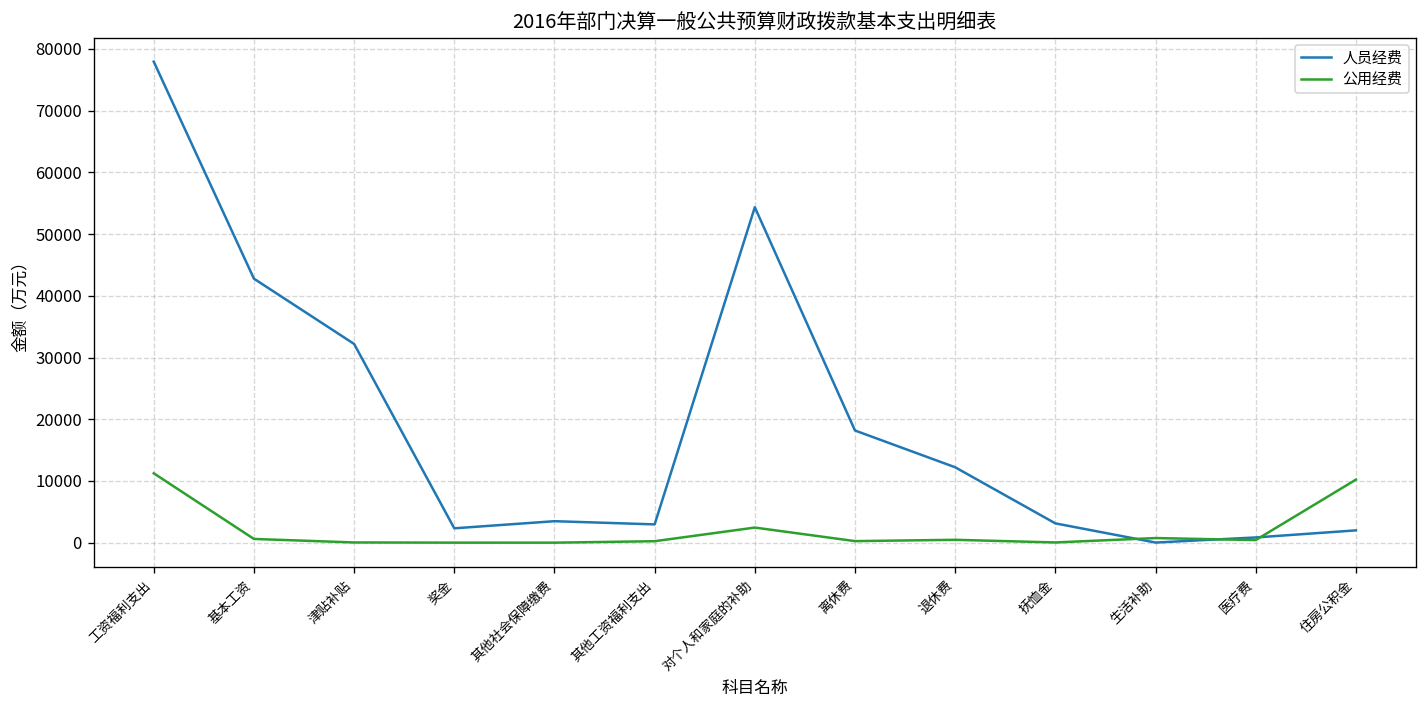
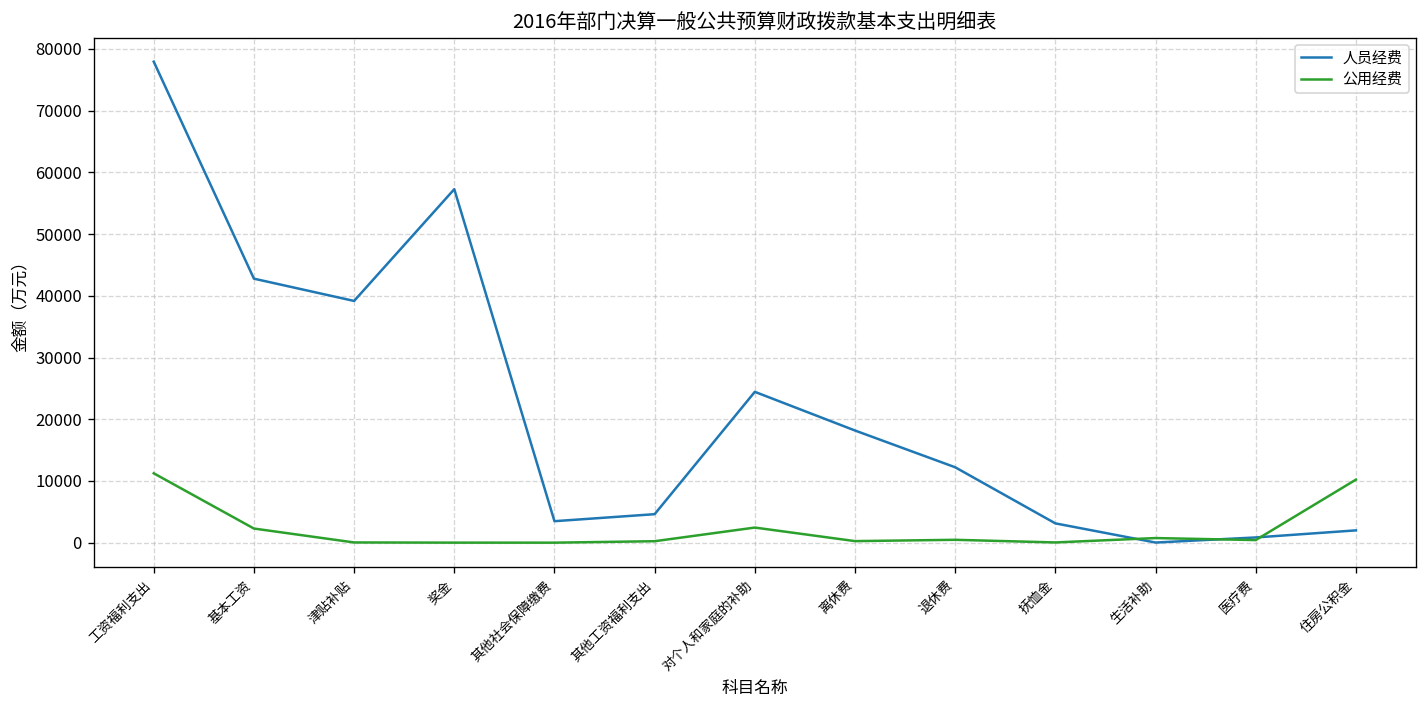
公用经费, 基本工资: 1000 -> 2000
人员经费, 津贴补贴: 32000 -> 39000
人员经费, 奖金: 2000 -> 57000
人员经费, 其他工资福利支出: 3000 -> 5000
人员经费, 对个人和家庭的补助: 54000 -> 24000
